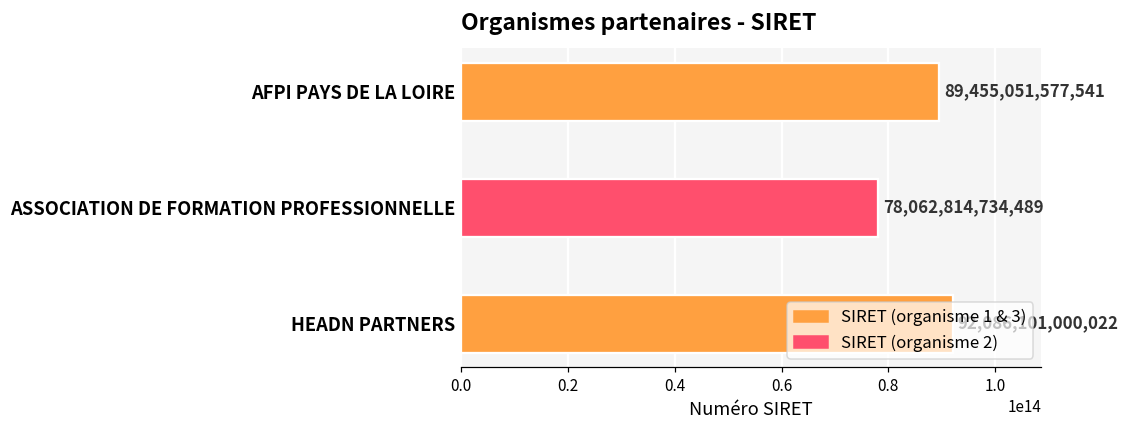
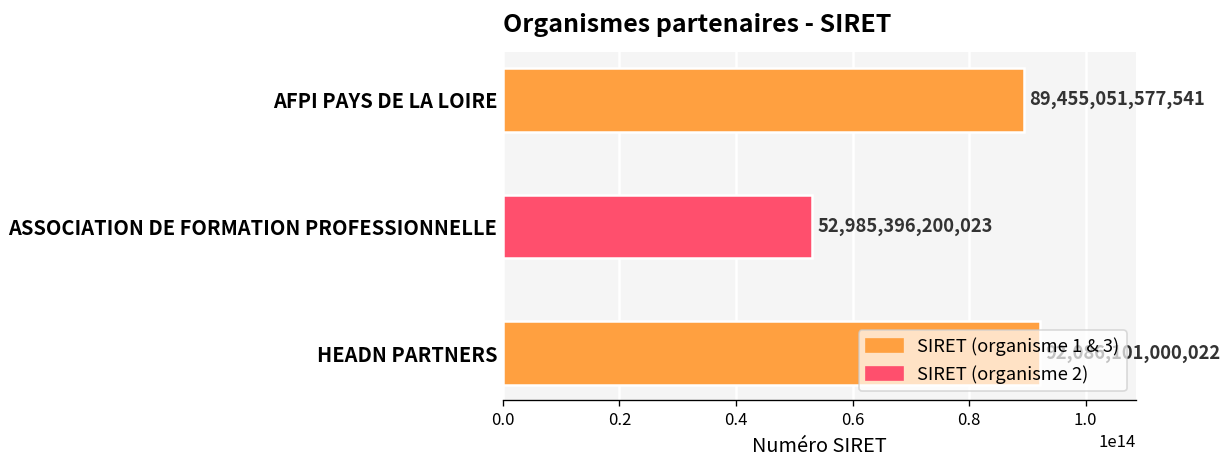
ASSOCIATION DE FORMATION PROFESSIONNELLE: 78,062,814,734,489 -> 52,985,396,200,023
